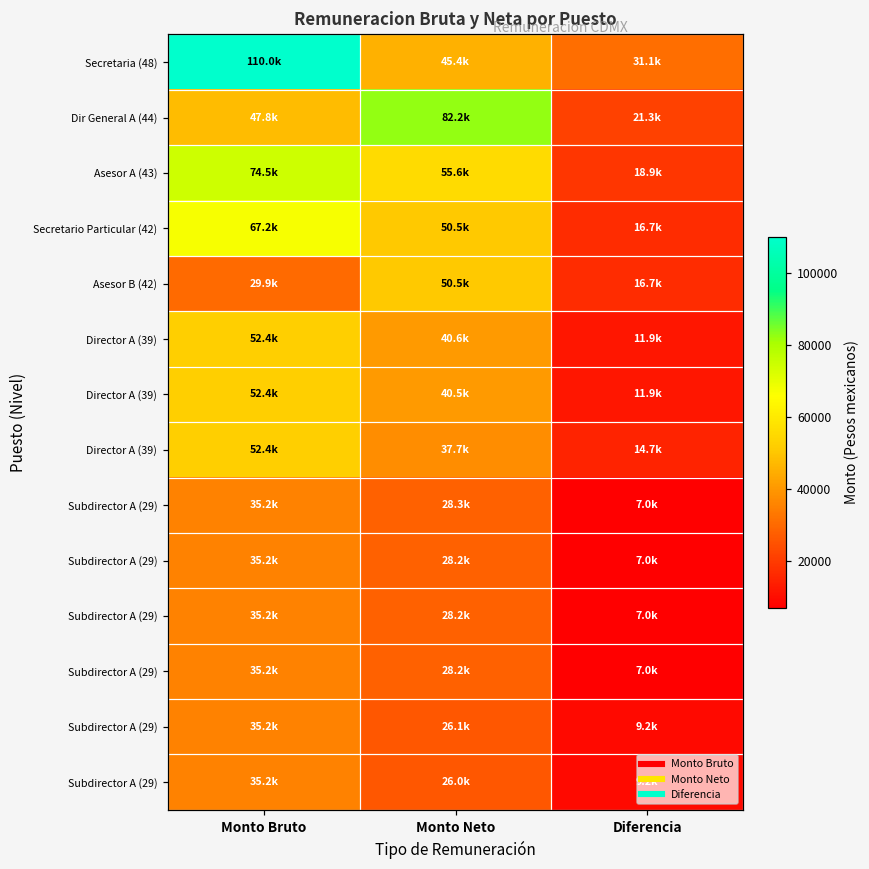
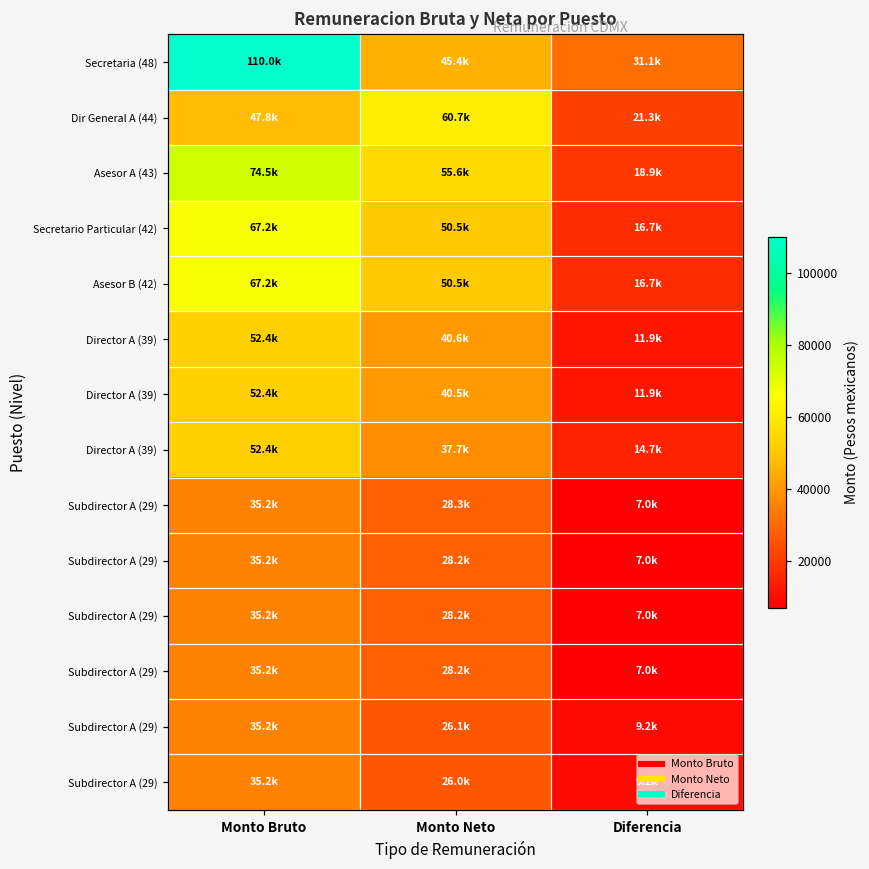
Dir General A (44), Monto Neto: 82.2k -> 60.7k
Asesor B (42), Monto Bruto: 29.9k -> 67.2k
